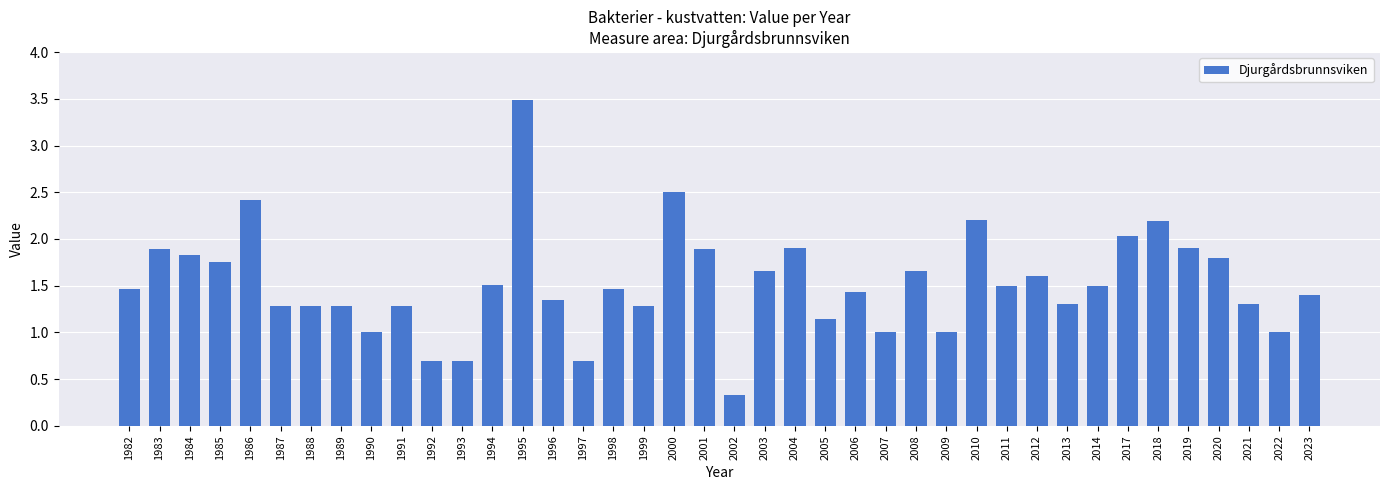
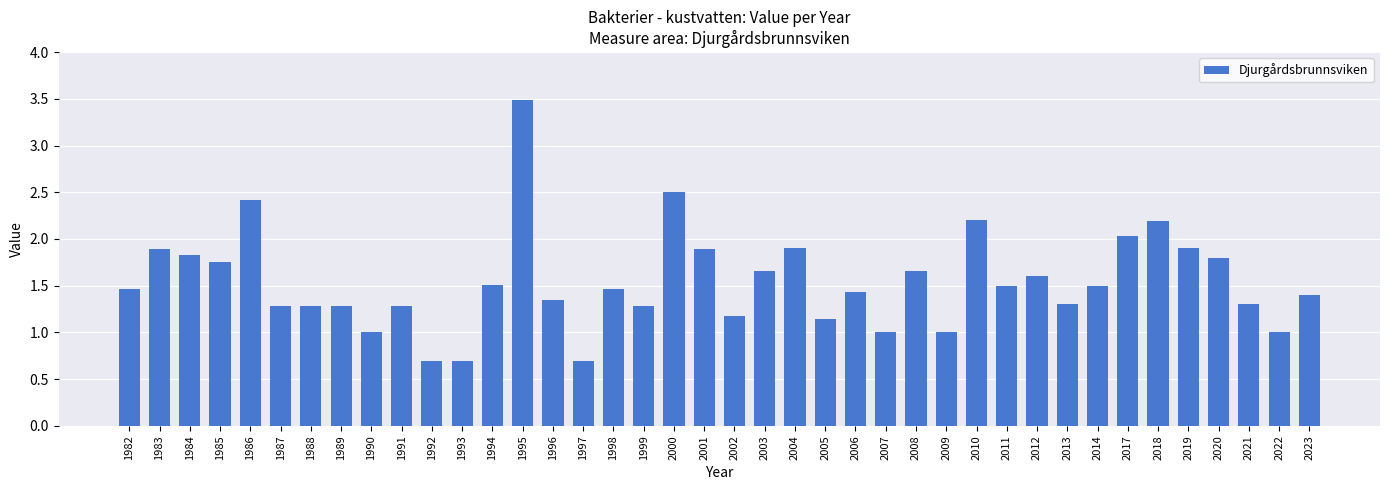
2002: 0.3 -> 1.2
